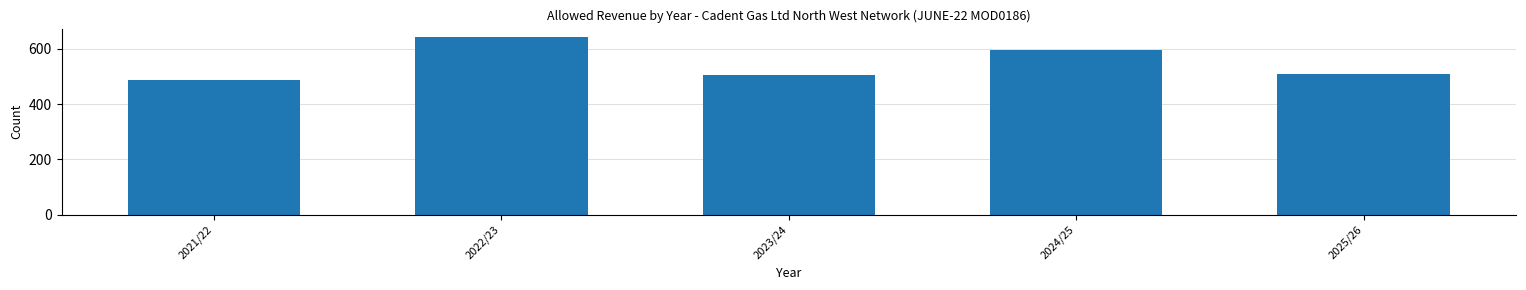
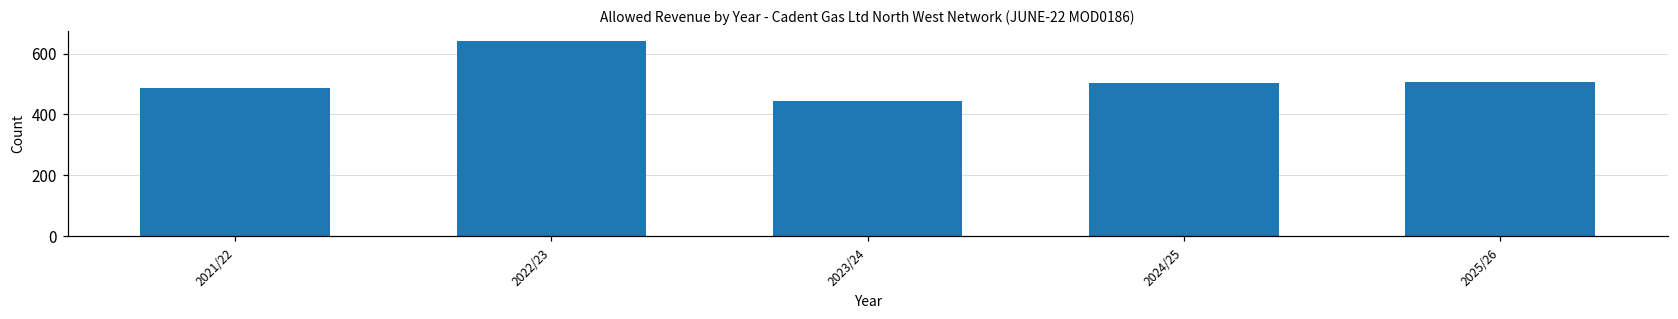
2023/24: 510 -> 440
2024/25: 590 -> 500
